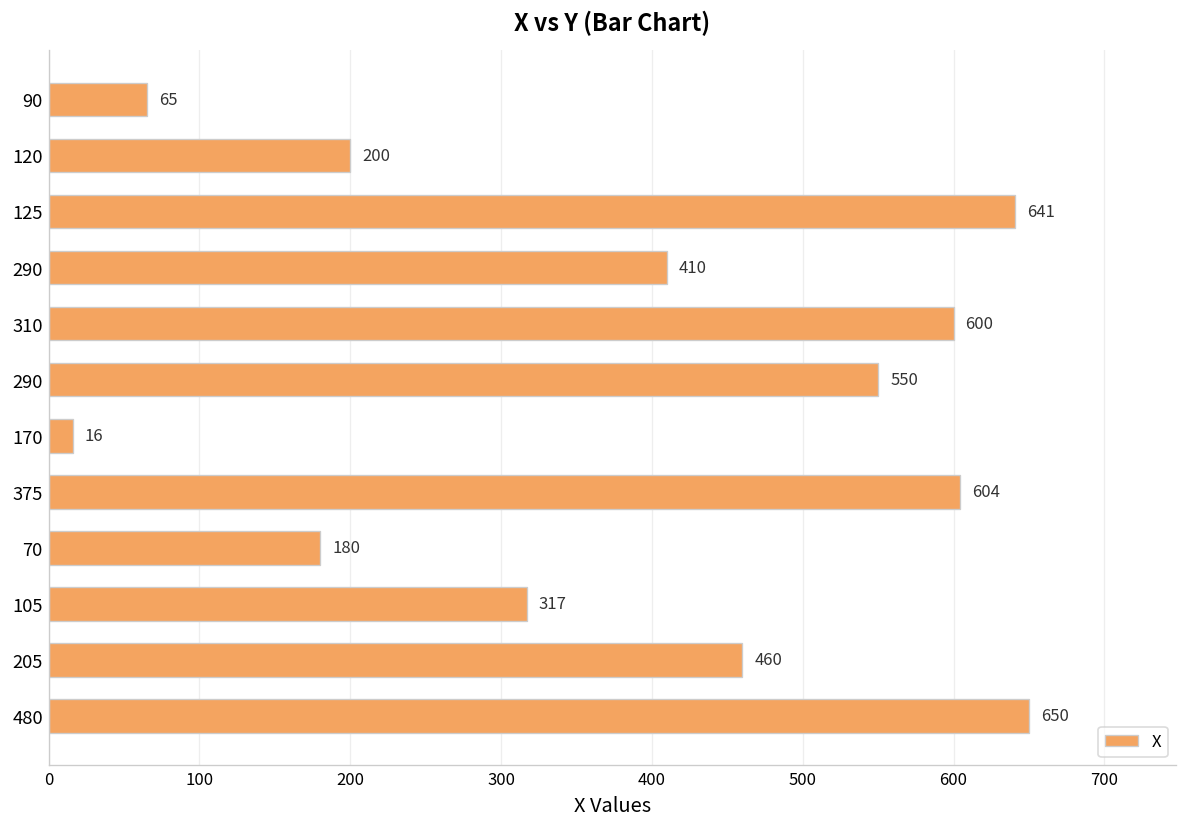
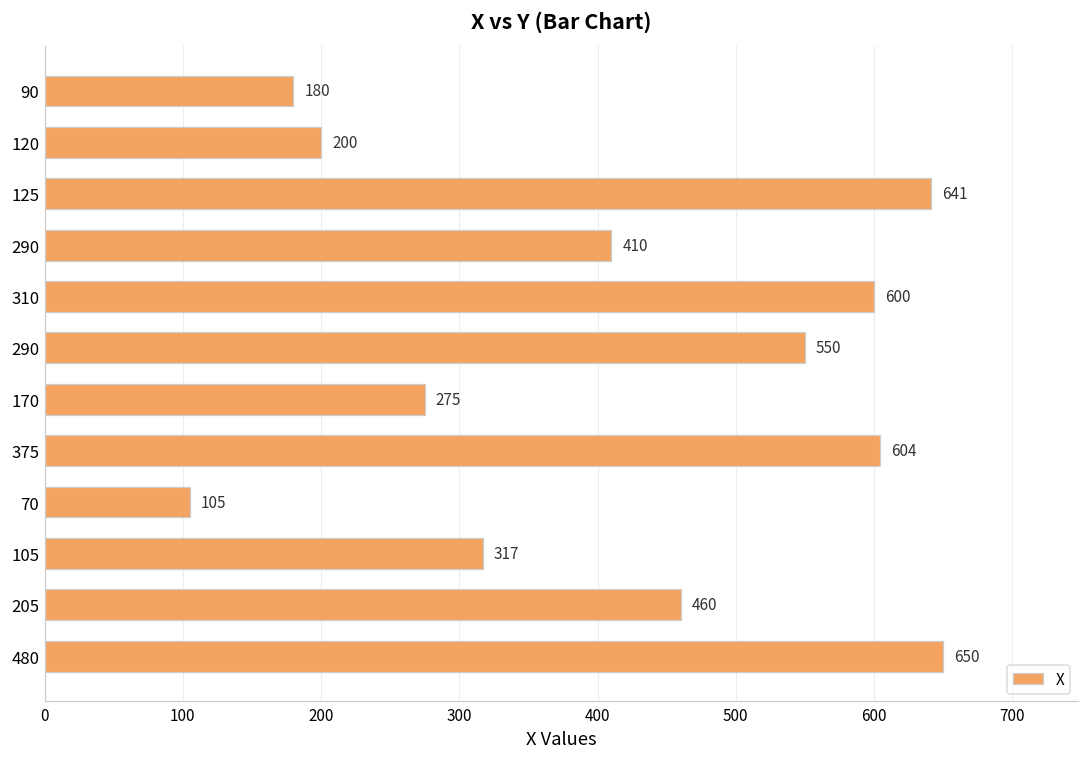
90: 65 -> 180
170: 16 -> 275
70: 180 -> 105
